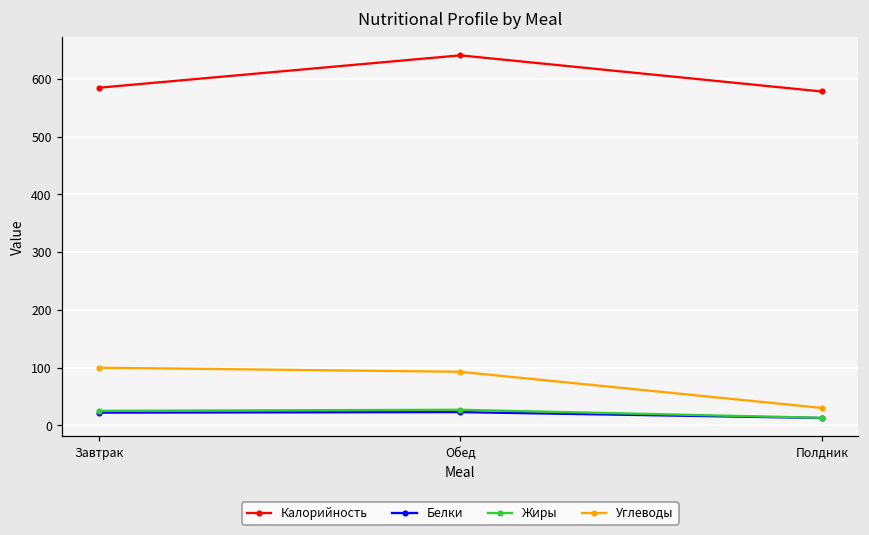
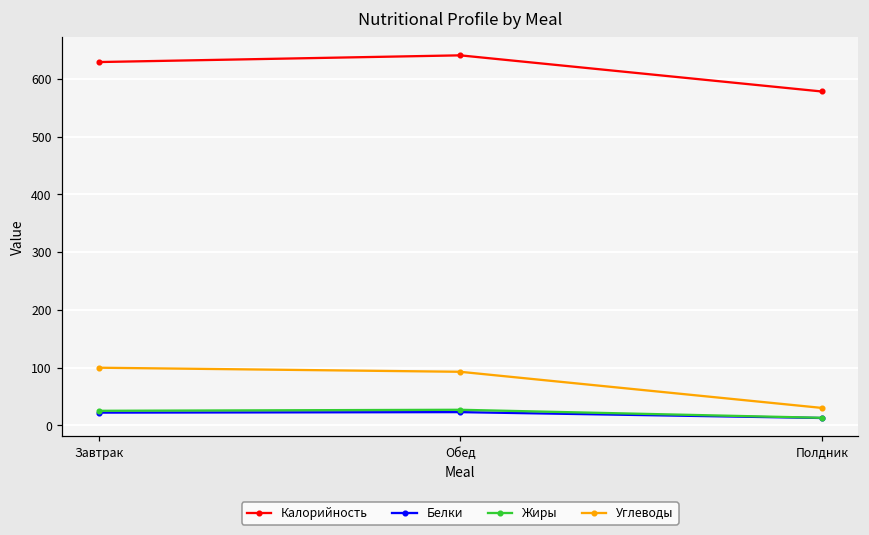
Калорийность, Завтрак: 580 -> 630
